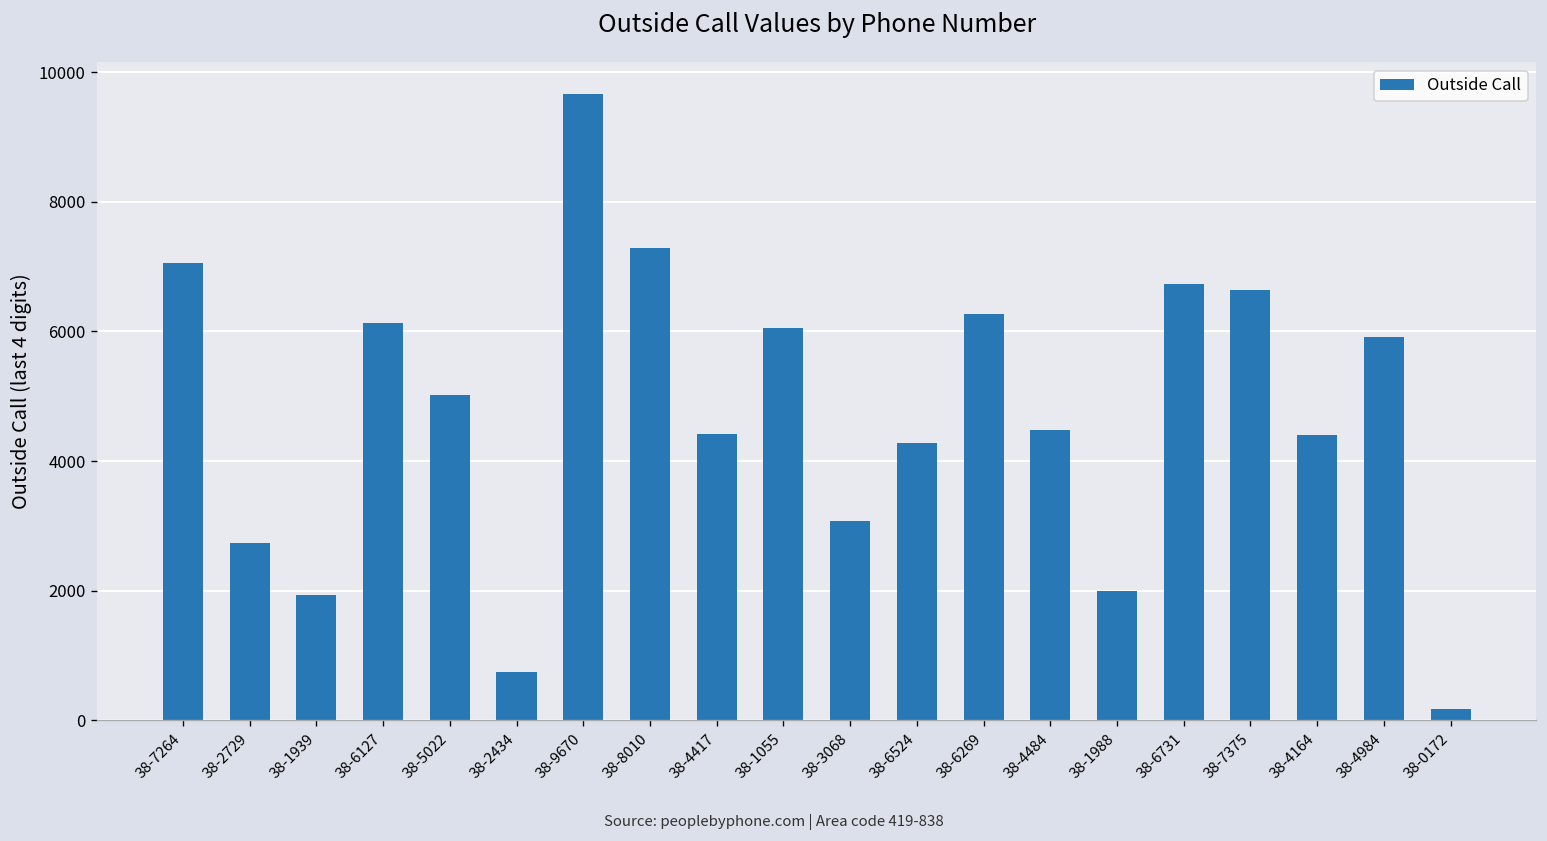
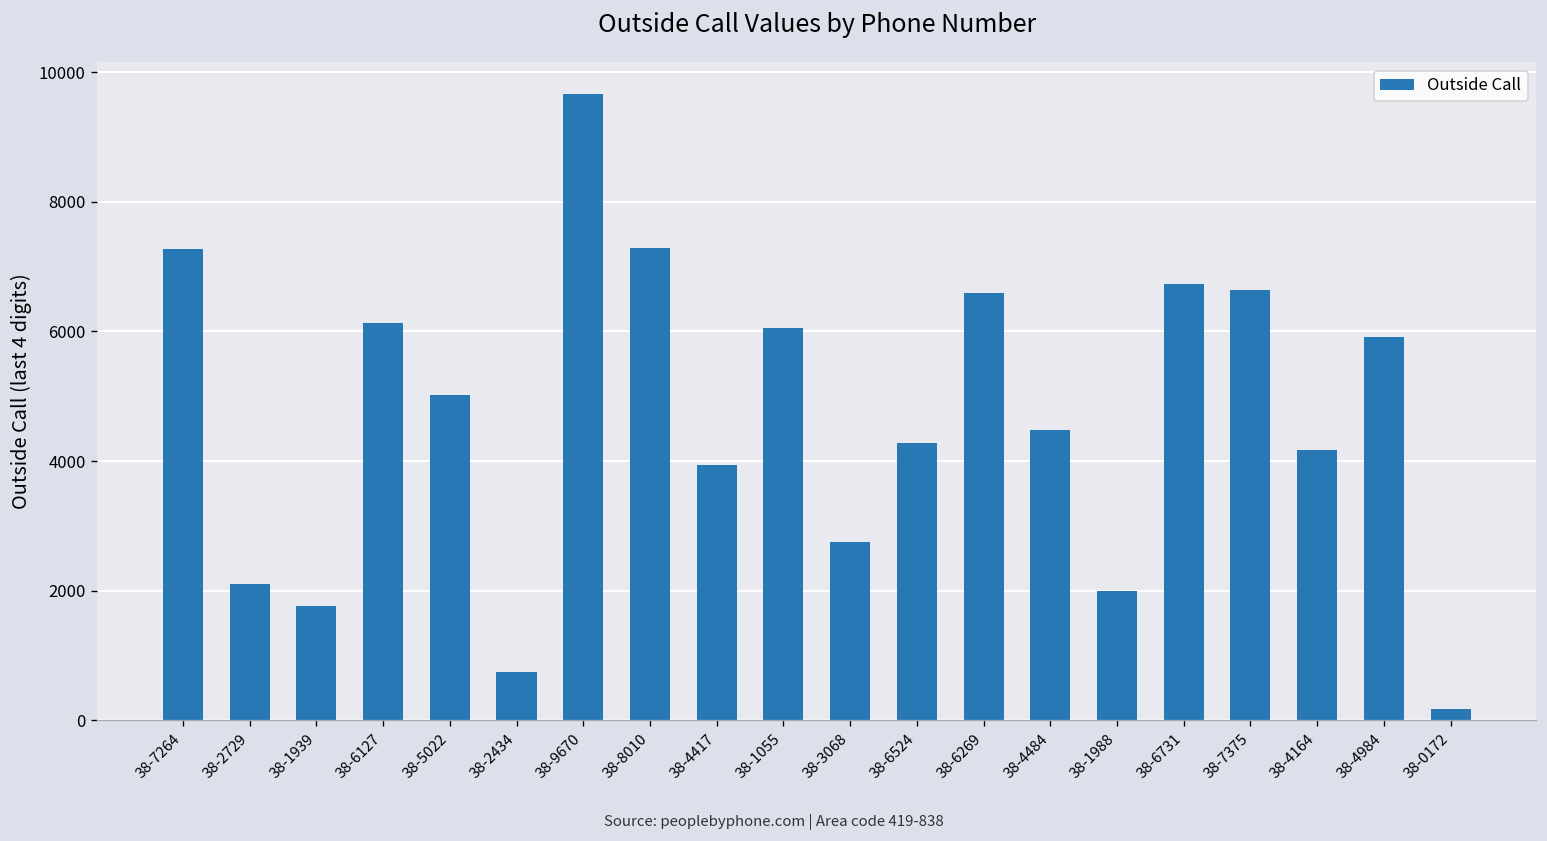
38-7264: 7100 -> 7300
38-2729: 2700 -> 2100
38-1939: 1900 -> 1800
38-4417: 4400 -> 3900
38-3068: 3100 -> 2800
38-6269: 6300 -> 6600
38-4164: 4400 -> 4200
